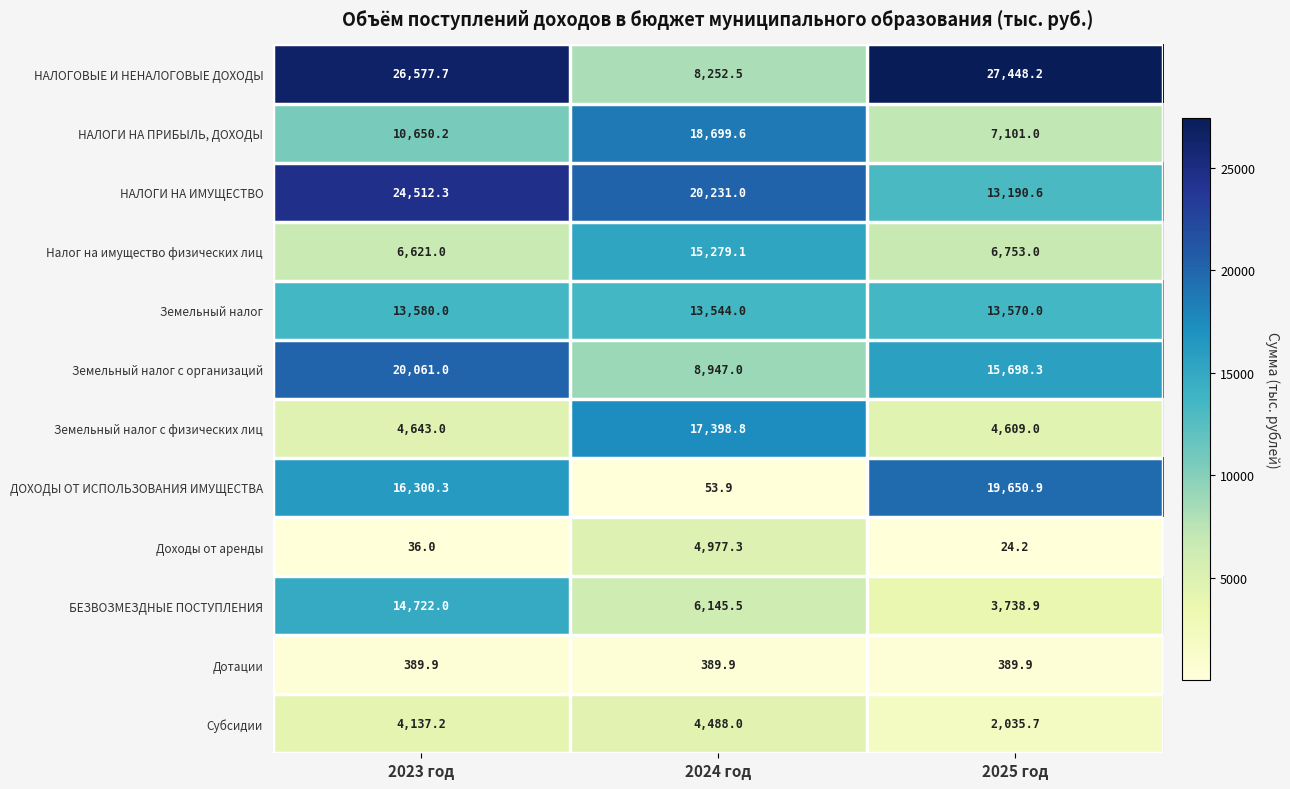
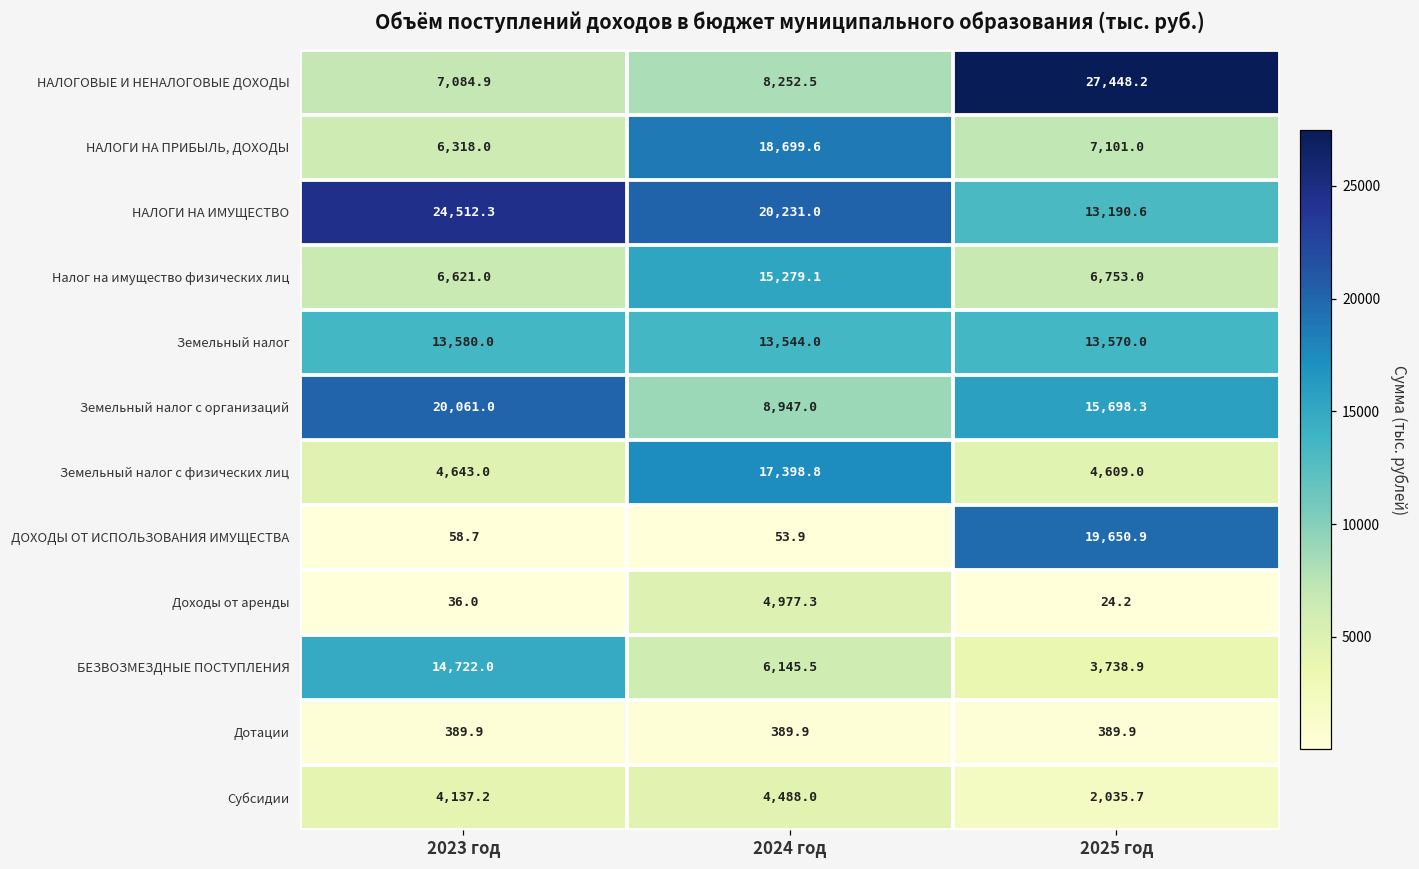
НАЛОГОВЫЕ И НЕНАЛОГОВЫЕ ДОХОДЫ, 2023 год: 26,577.7 -> 7,084.9
НАЛОГИ НА ПРИБЫЛЬ, ДОХОДЫ, 2023 год: 10,650.2 -> 6,318.0
ДОХОДЫ ОТ ИСПОЛЬЗОВАНИЯ ИМУЩЕСТВА, 2023 год: 16,300.3 -> 58.7
